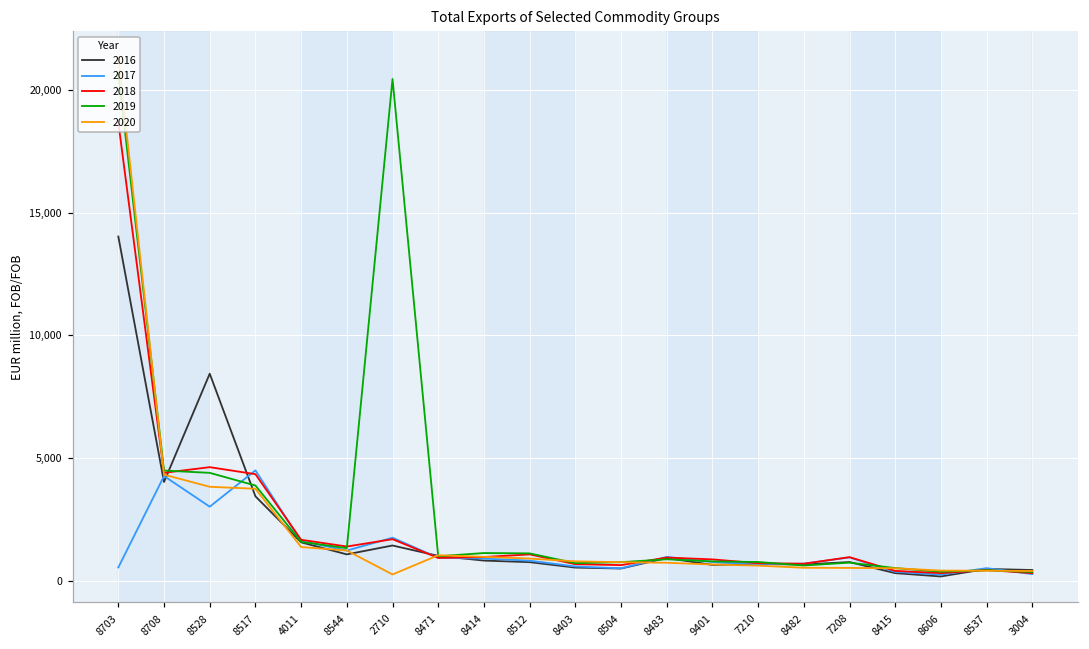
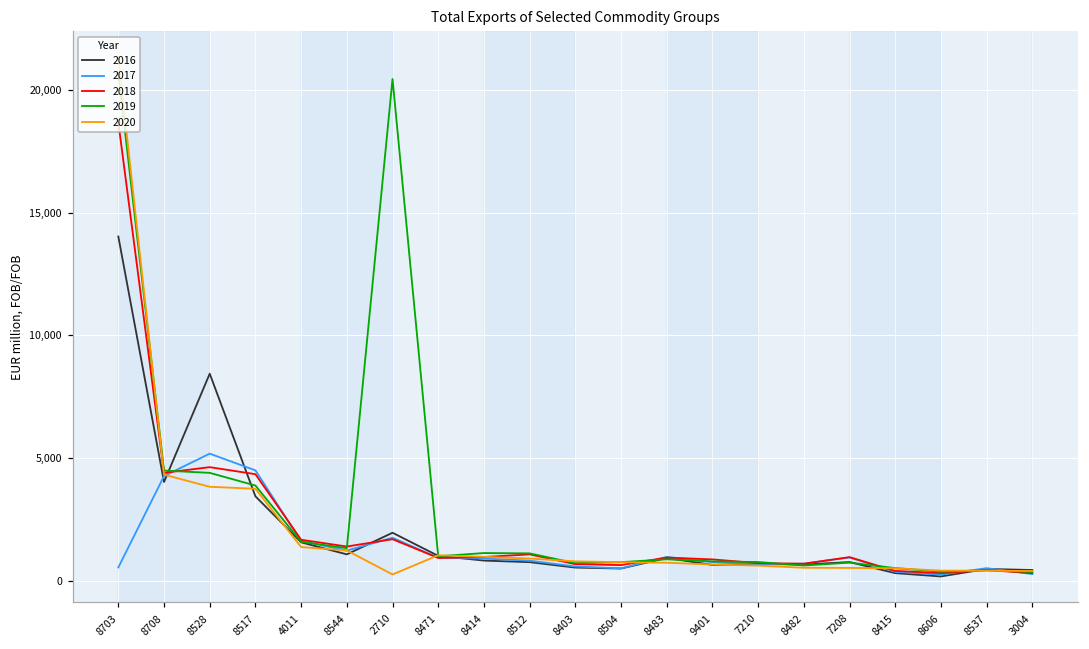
2017, 8528: 3,000 -> 5,200
2016, 2710: 1,400 -> 2,000
